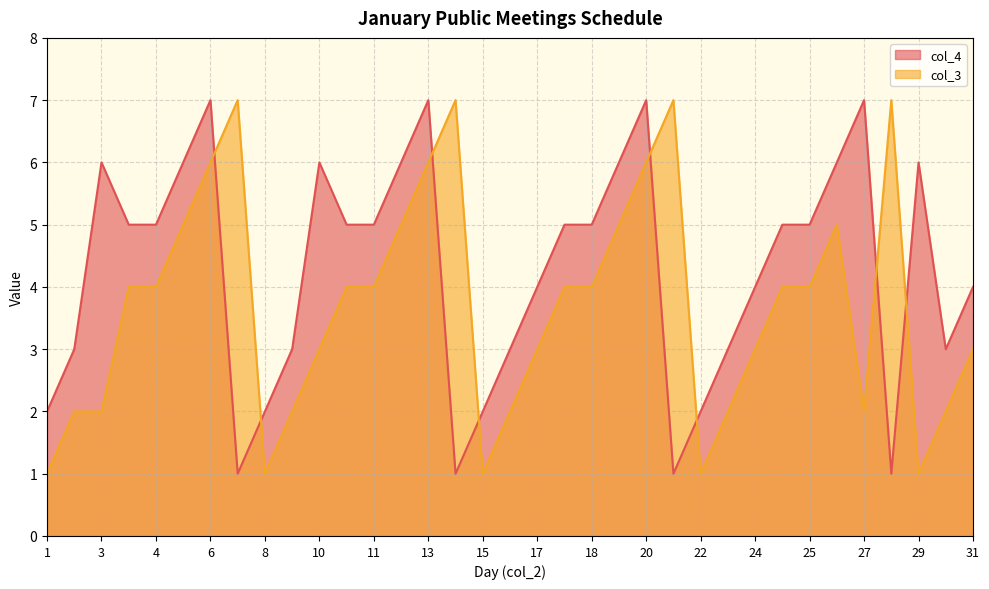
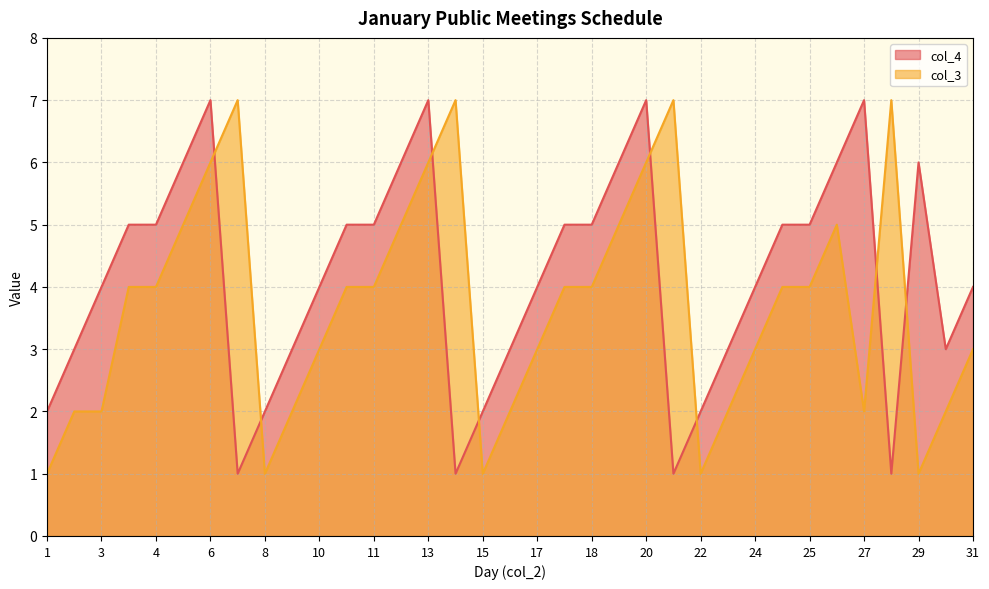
col_4, 3: 6 -> 4
col_4, 10: 6 -> 4
